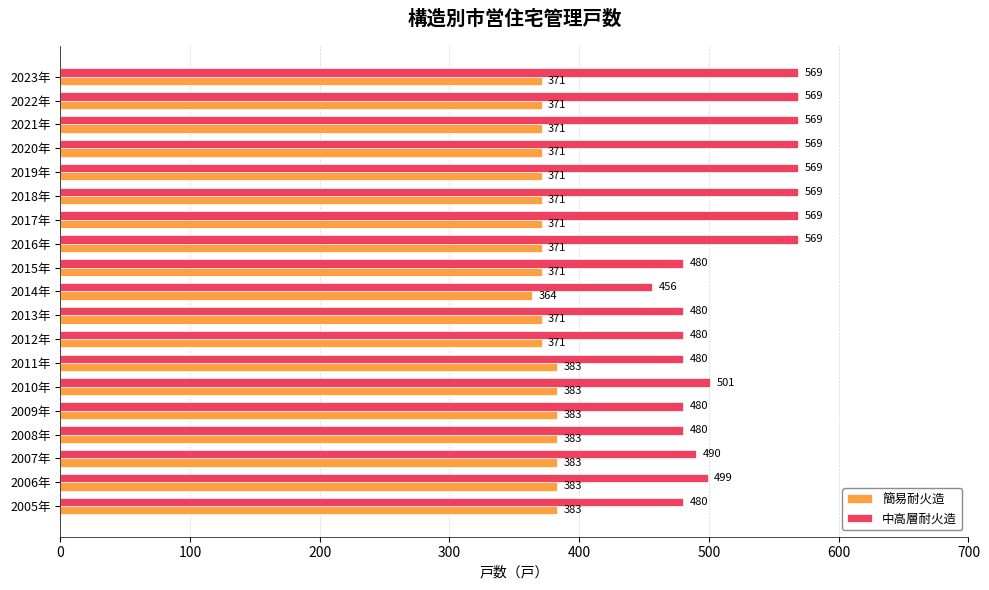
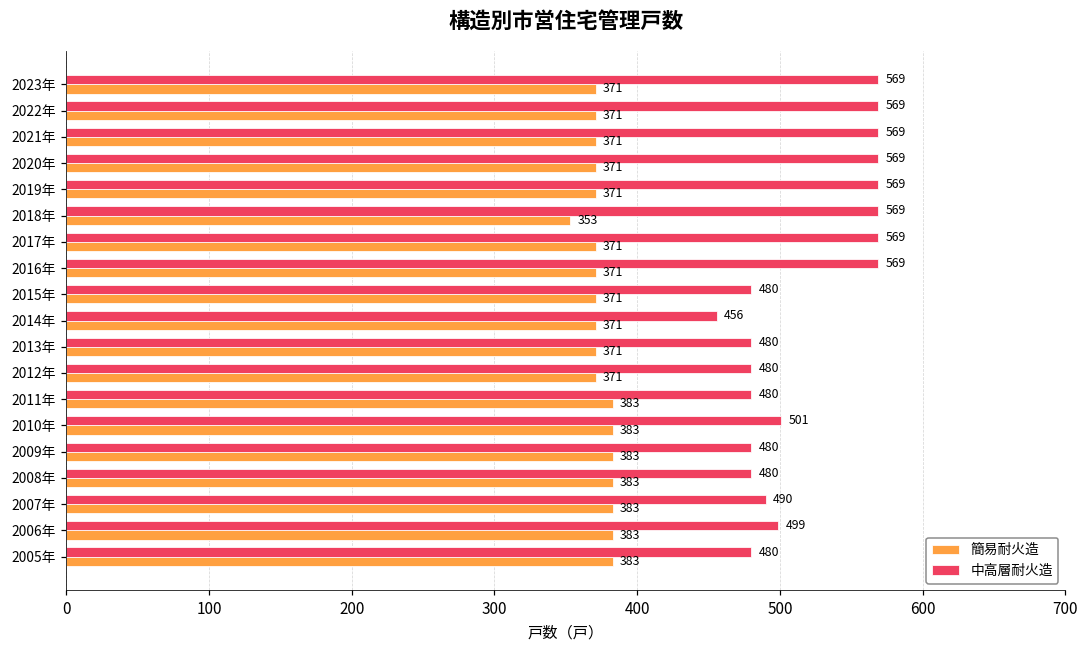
簡易耐火造, 2018年: 371 -> 353
簡易耐火造, 2014年: 364 -> 371
